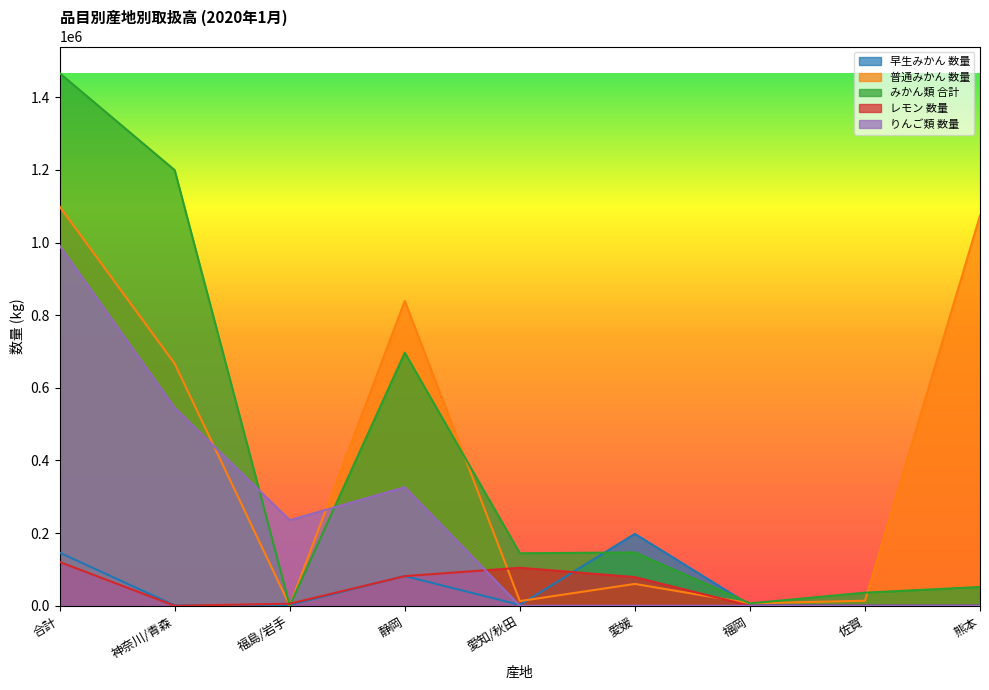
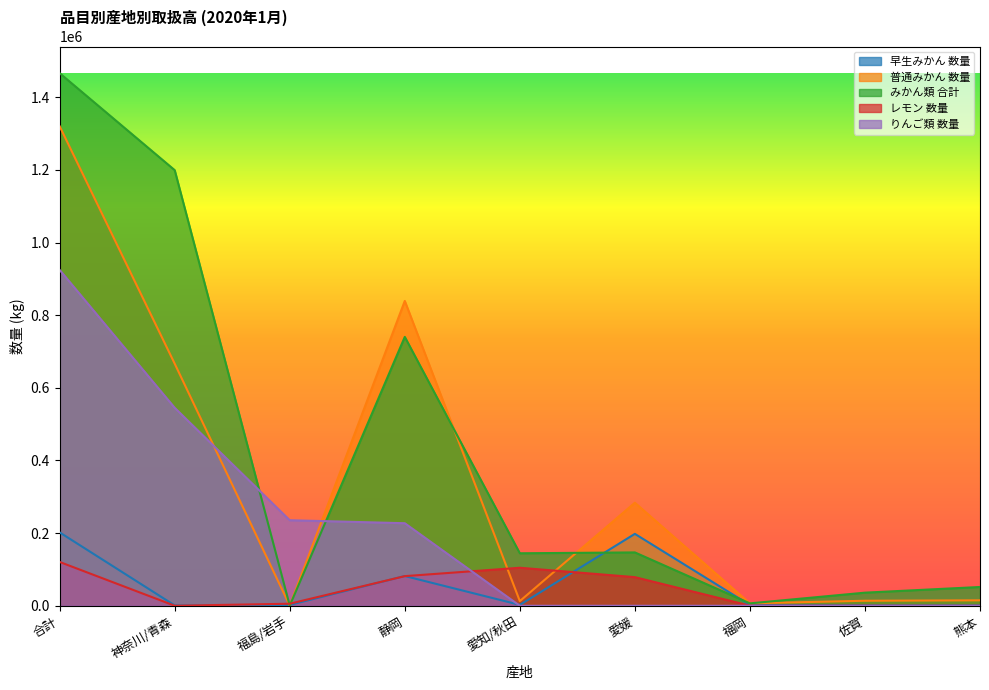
早生みかん 数量, 合計: 150000 -> 200000
普通みかん 数量, 合計: 1100000 -> 1320000
りんご類 数量, 合計: 990000 -> 920000
みかん類 合計, 静岡: 700000 -> 740000
りんご類 数量, 静岡: 330000 -> 230000
普通みかん 数量, 愛媛: 60000 -> 280000
普通みかん 数量, 熊本: 1070000 -> 20000
